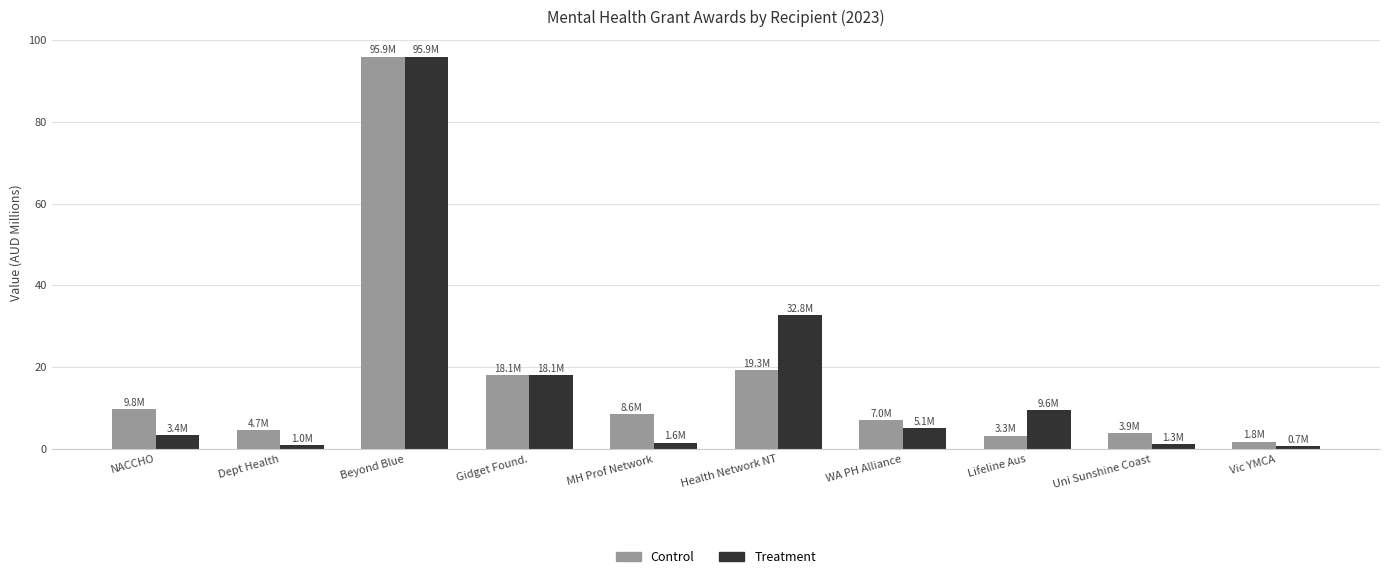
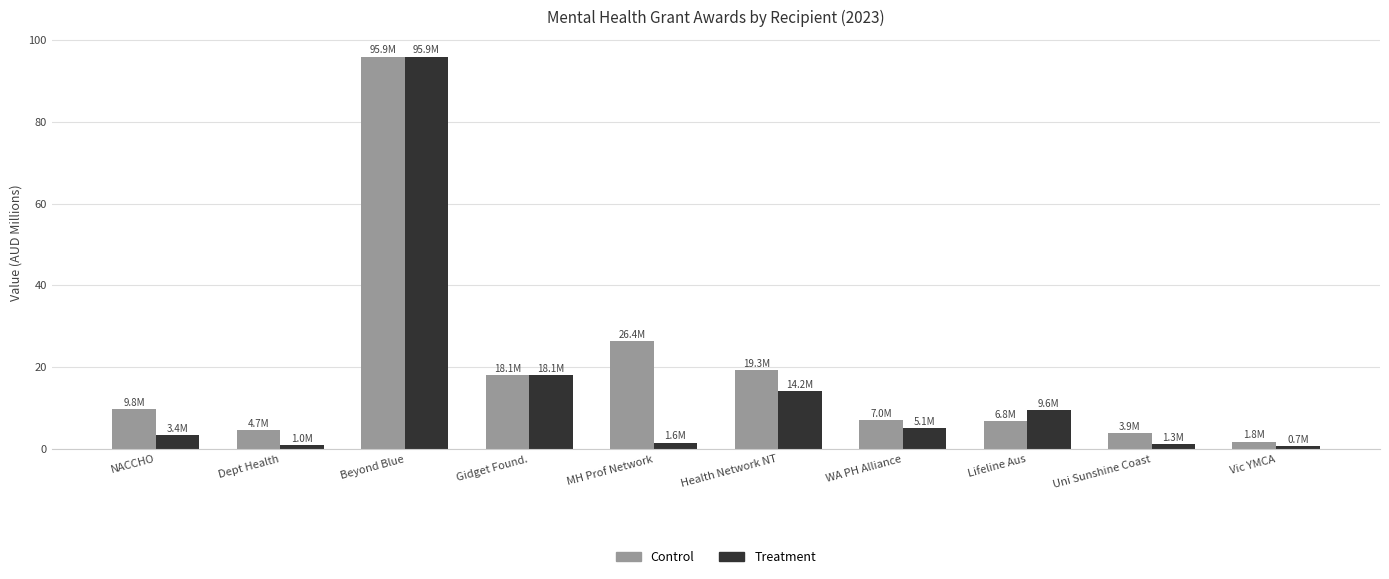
Control, MH Prof Network: 8.6M -> 26.4M
Treatment, Health Network NT: 32.8M -> 14.2M
Control, Lifeline Aus: 3.3M -> 6.8M
